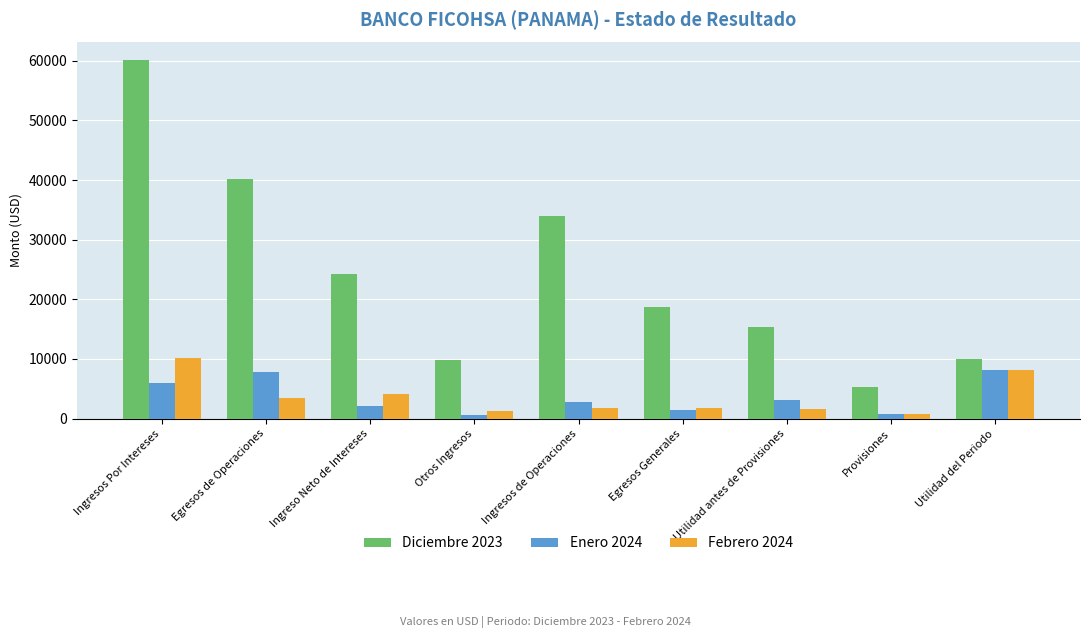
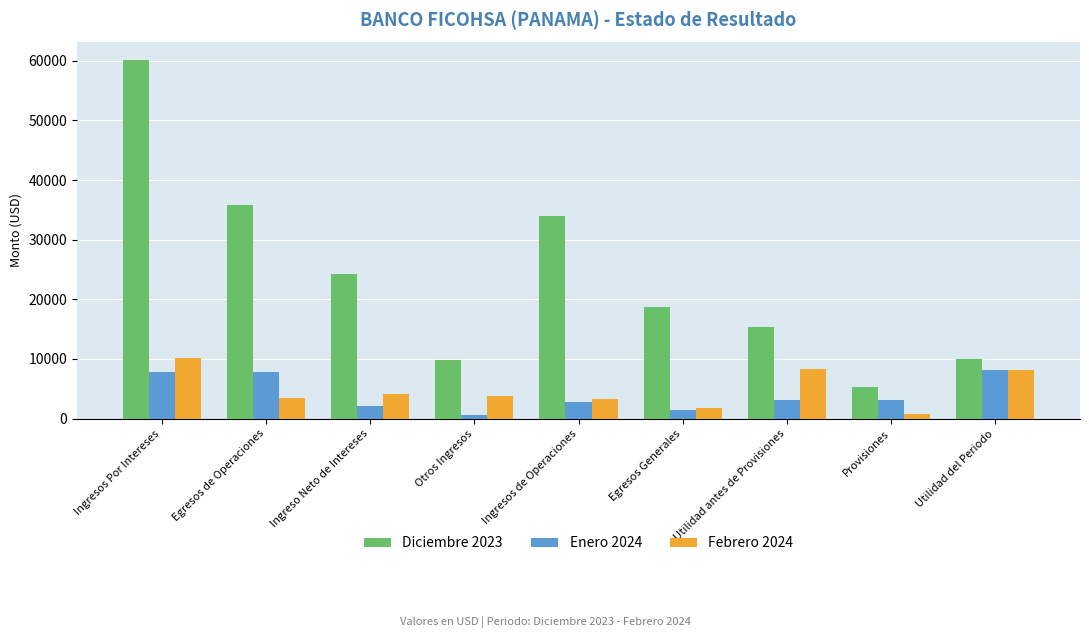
Enero 2024, Ingresos Por Intereses: 6000 -> 8000
Diciembre 2023, Egresos de Operaciones: 40000 -> 36000
Febrero 2024, Otros Ingresos: 1000 -> 4000
Febrero 2024, Ingresos de Operaciones: 2000 -> 3000
Febrero 2024, Utilidad antes de Provisiones: 2000 -> 8000
Enero 2024, Provisiones: 1000 -> 3000
